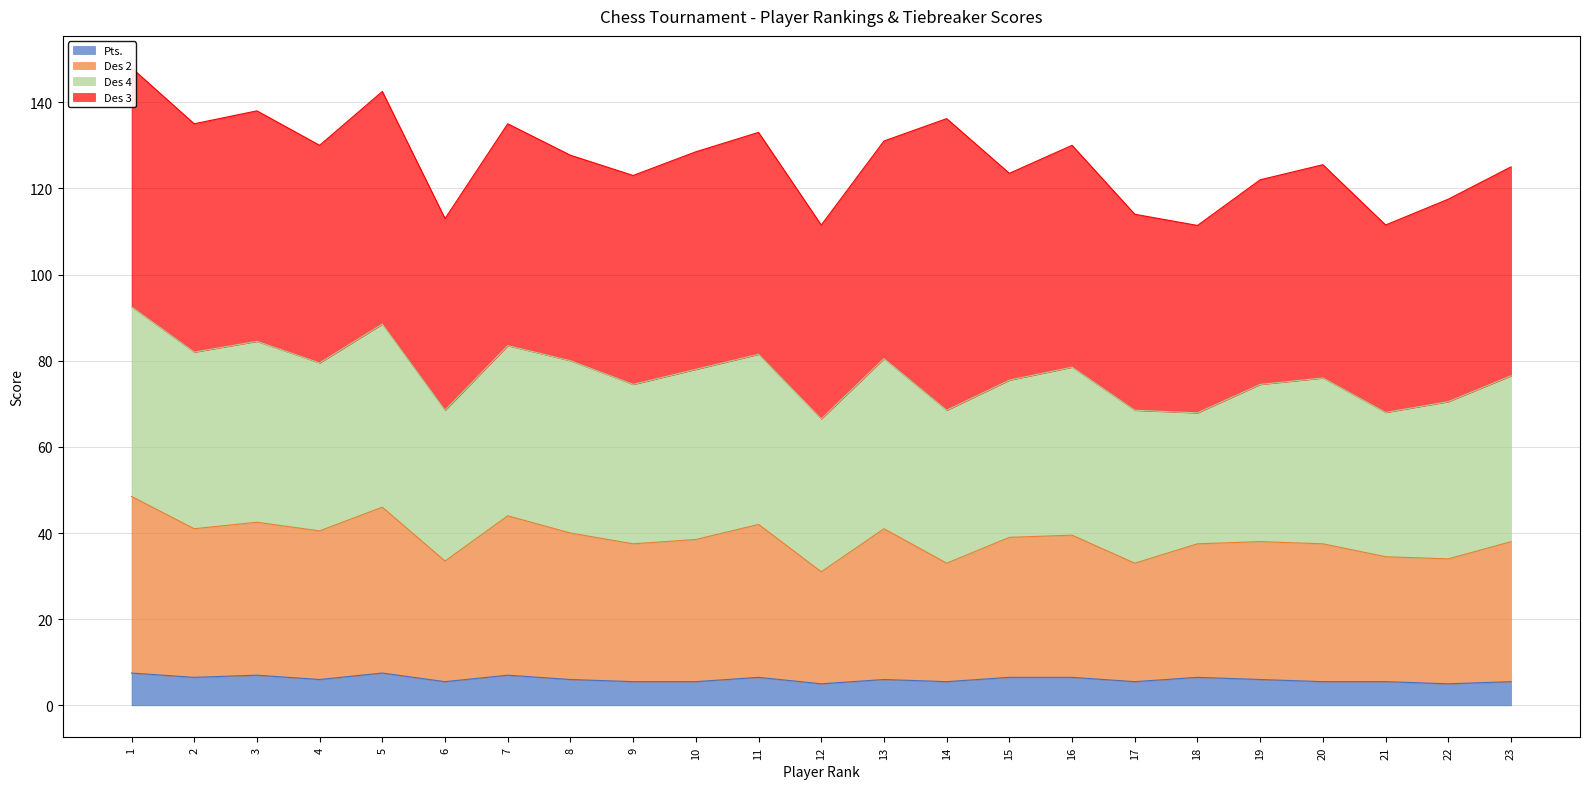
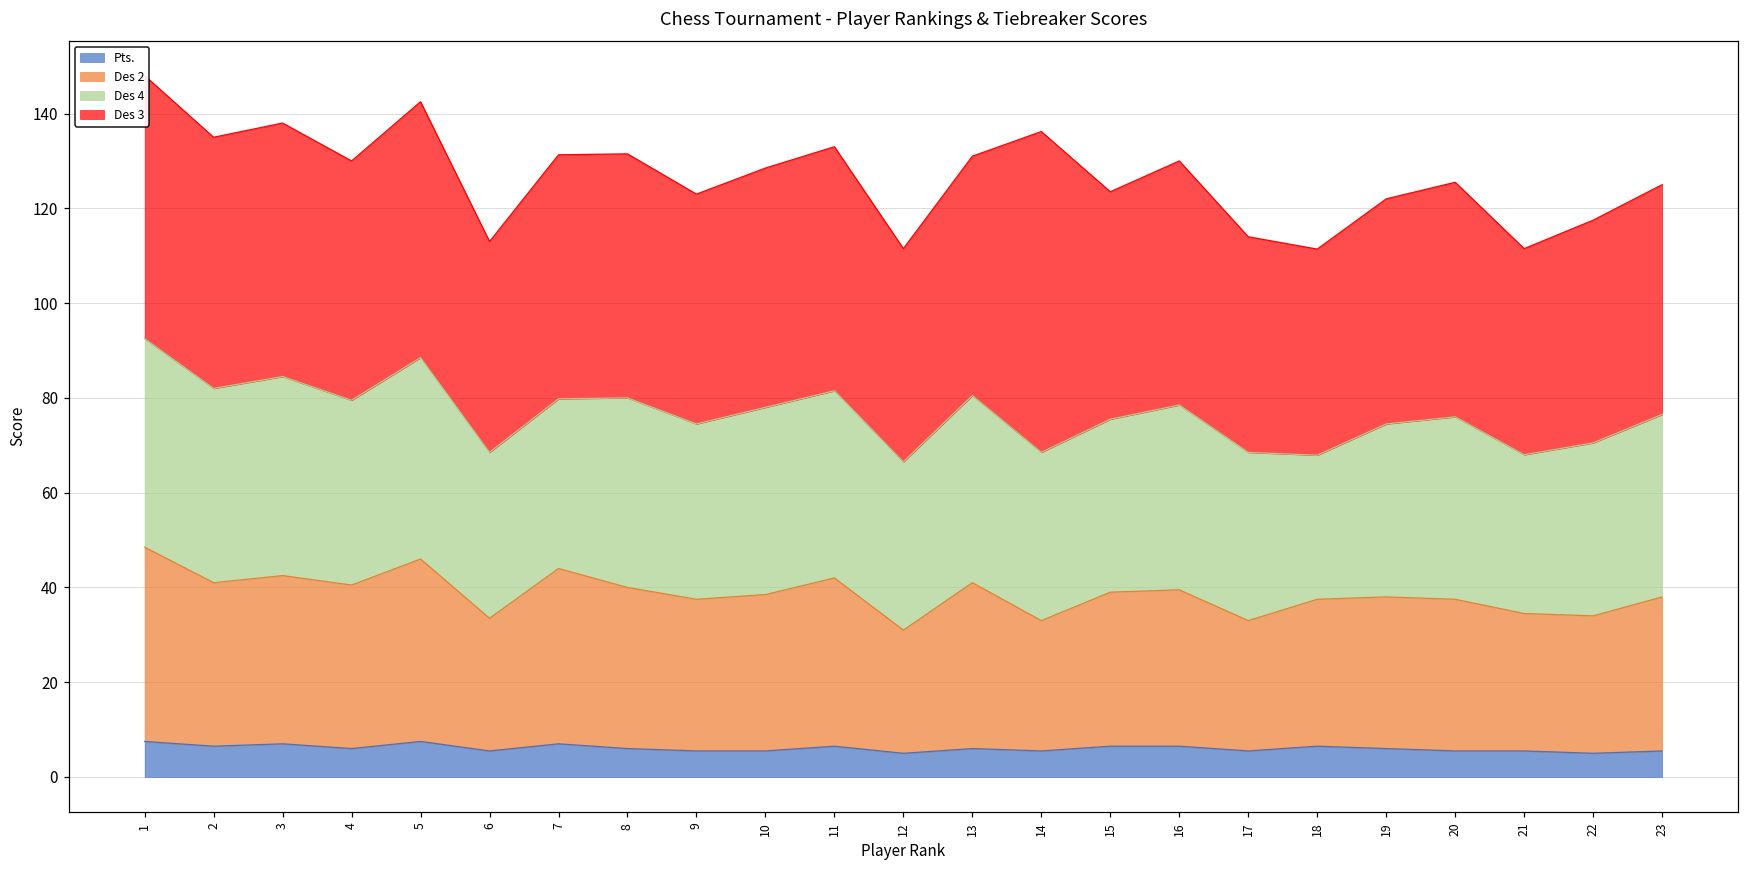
Des 4, 7: 40 -> 36
Des 3, 8: 48 -> 52
